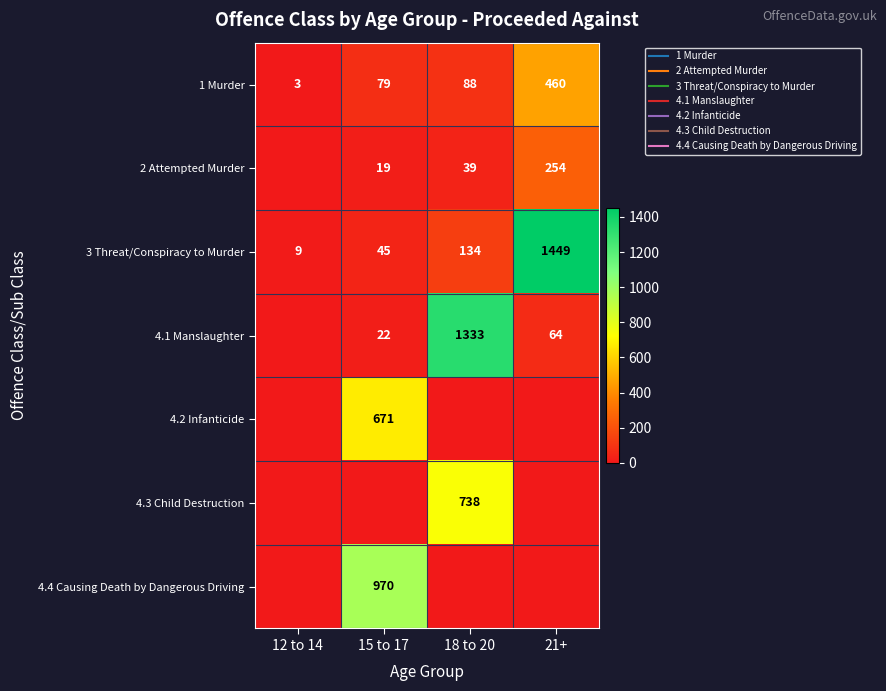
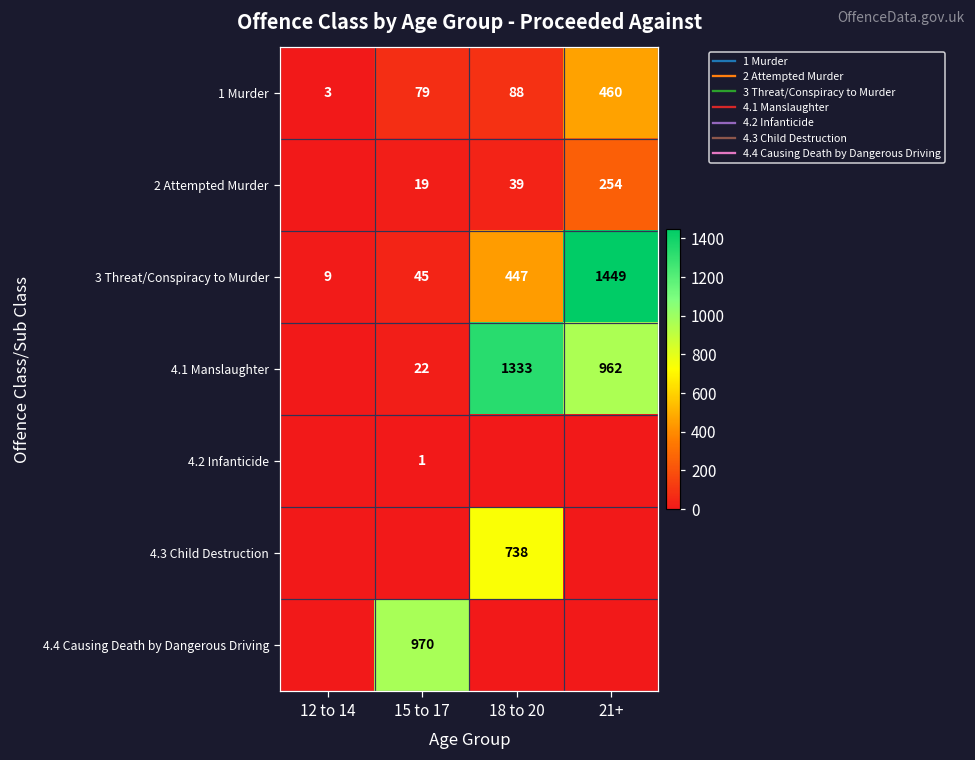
3 Threat/Conspiracy to Murder, 18 to 20: 134 -> 447
4.1 Manslaughter, 21+: 64 -> 962
4.2 Infanticide, 15 to 17: 671 -> 1
